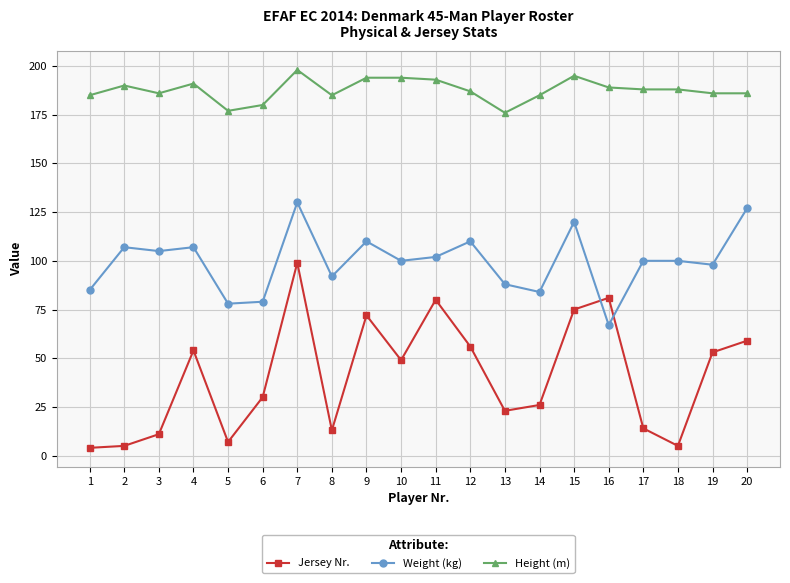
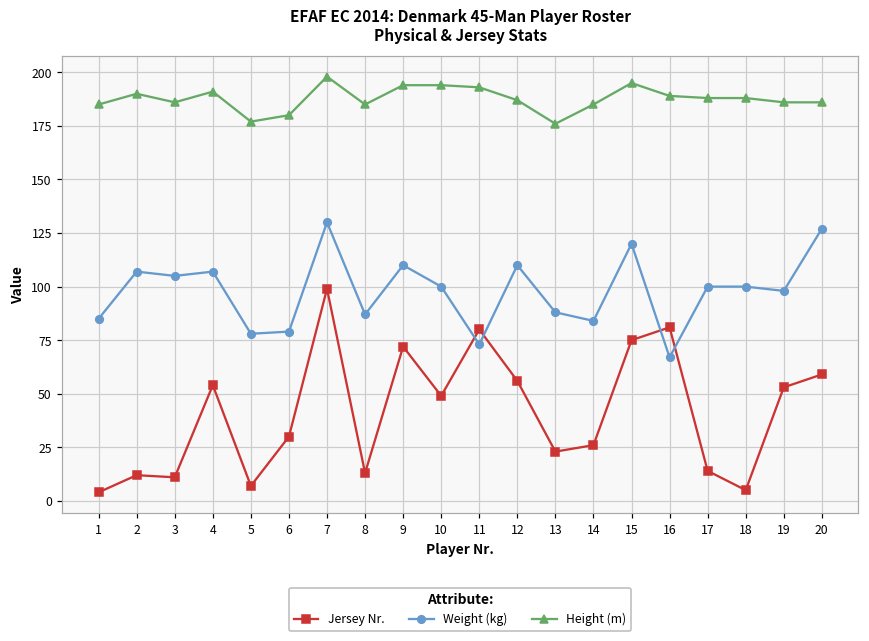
Jersey Nr., 2: 5 -> 12
Weight (kg), 8: 92 -> 87
Weight (kg), 11: 102 -> 73
